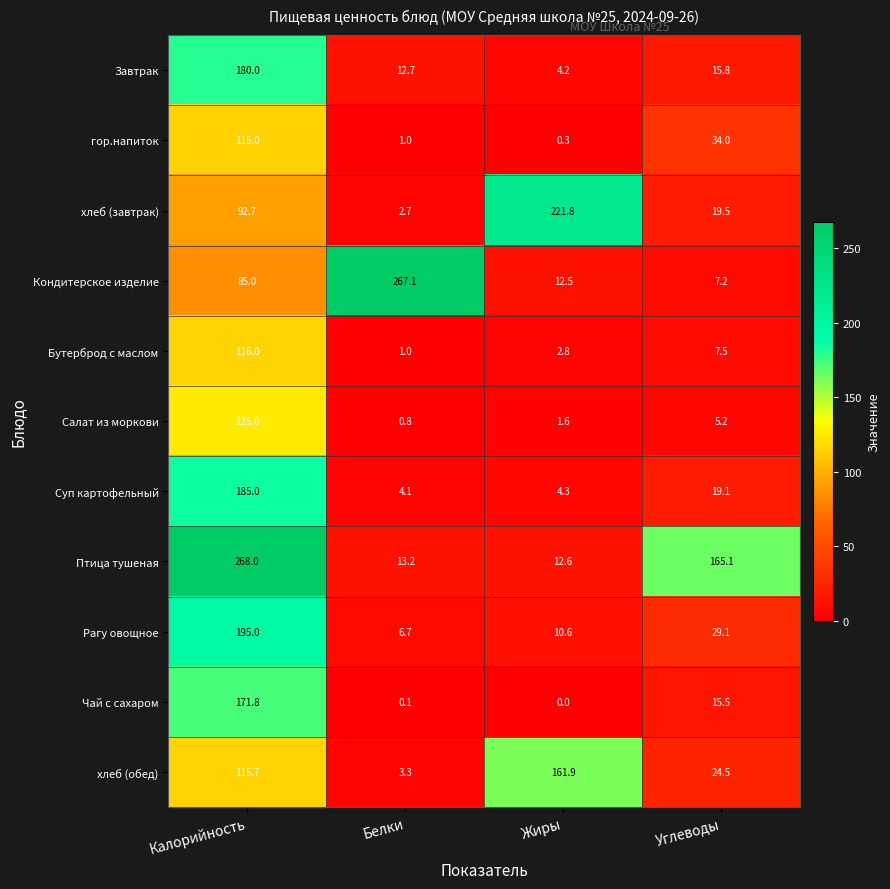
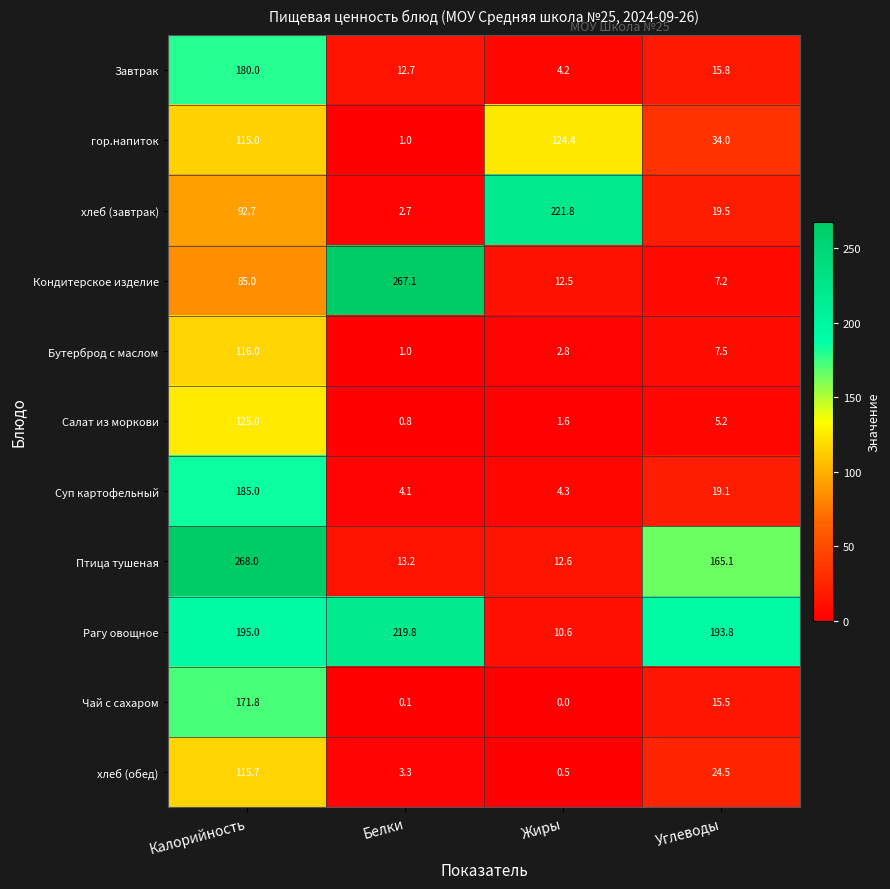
гор.напиток, Жиры: 0.3 -> 124.4
Рагу овощное, Белки: 6.7 -> 219.8
Рагу овощное, Углеводы: 29.1 -> 193.8
хлеб (обед), Жиры: 161.9 -> 0.5
